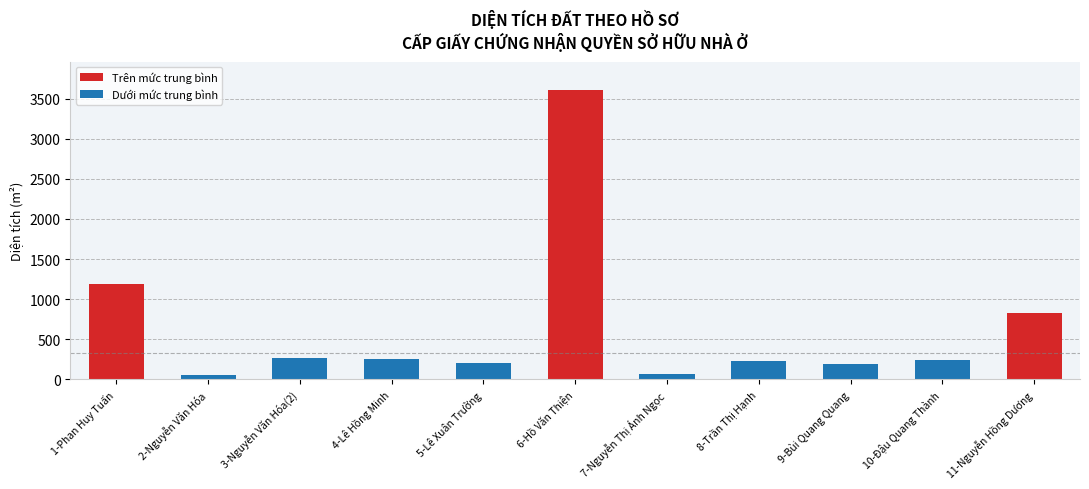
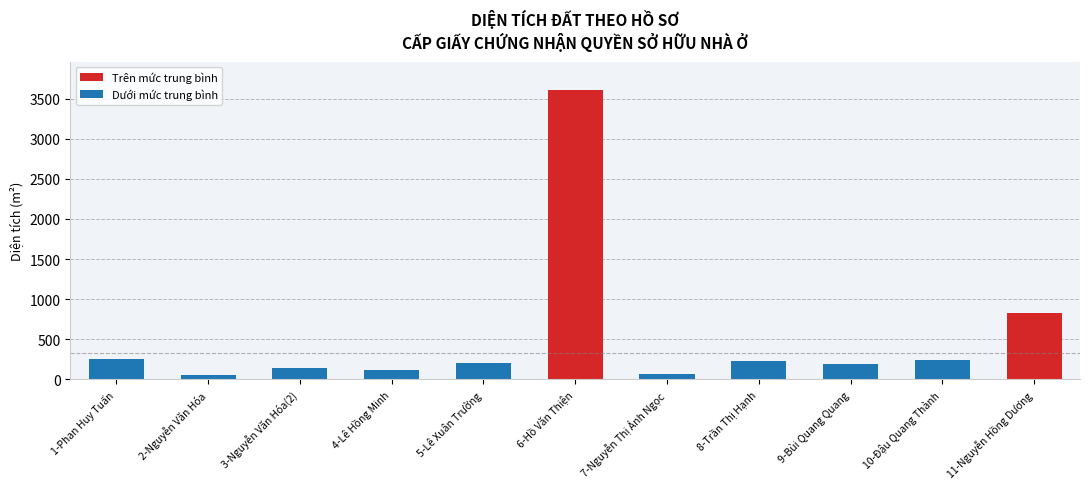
1-Phan Huy Tuấn: 1200 -> 200
3-Nguyễn Văn Hóa(2): 300 -> 100
4-Lê Hồng Minh: 300 -> 100
